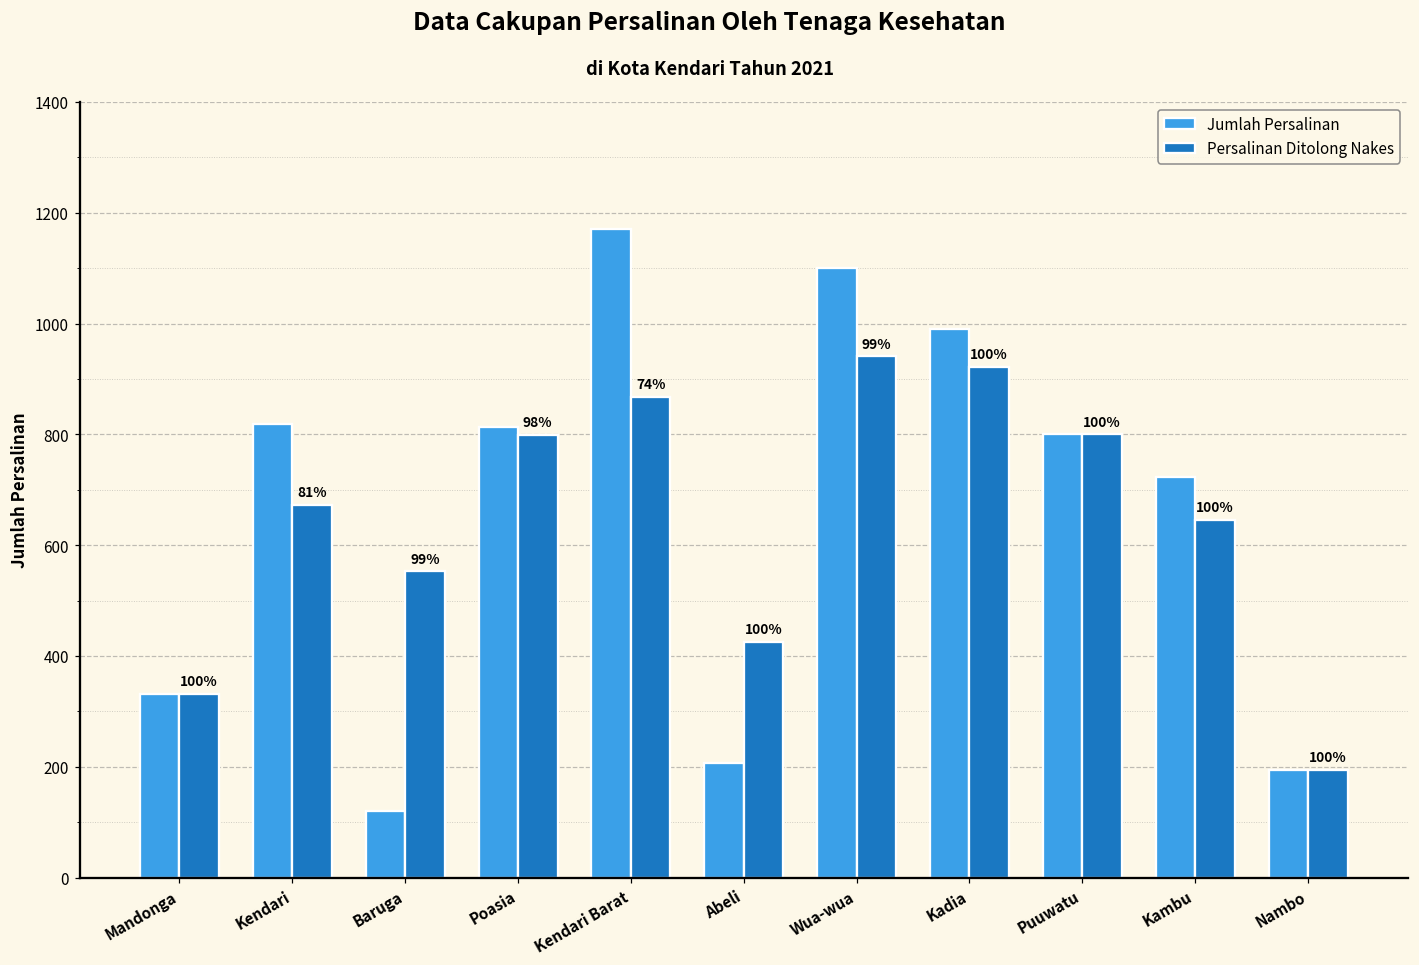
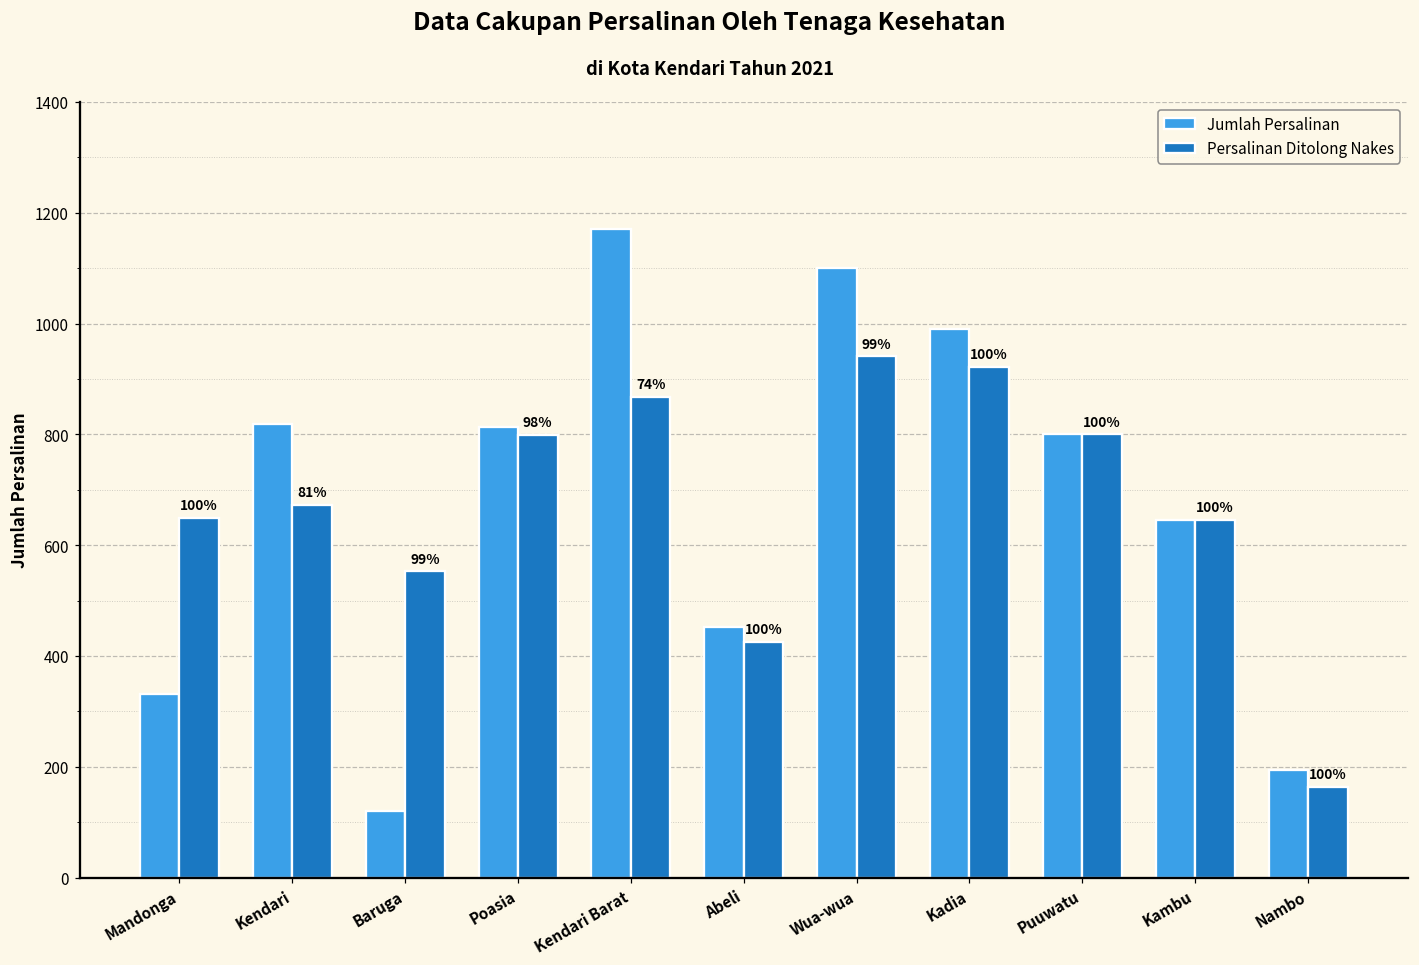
Persalinan Ditolong Nakes, Mandonga: 330 -> 650
Jumlah Persalinan, Abeli: 210 -> 450
Jumlah Persalinan, Kambu: 720 -> 650
Persalinan Ditolong Nakes, Nambo: 190 -> 160
